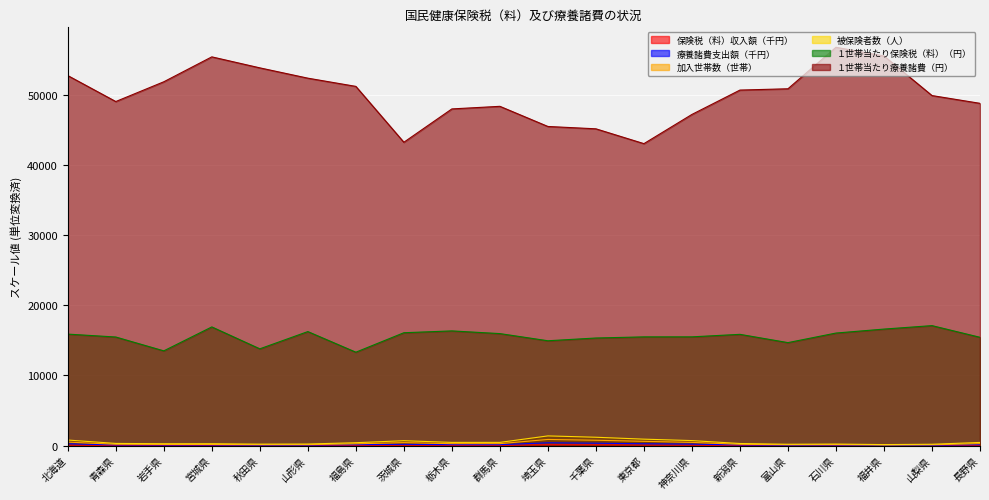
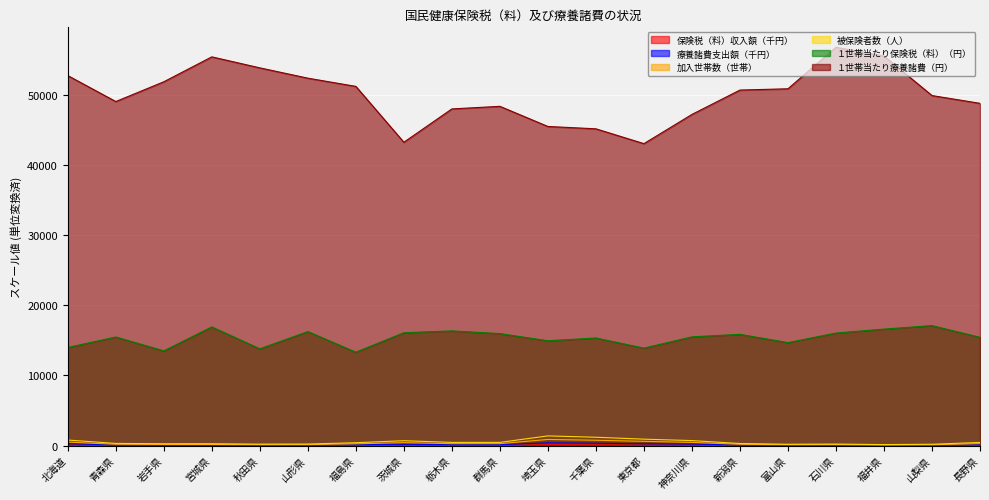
１世帯当たり保険税（料）（円）, 北海道: 16000 -> 14000
１世帯当たり保険税（料）（円）, 東京都: 16000 -> 14000
